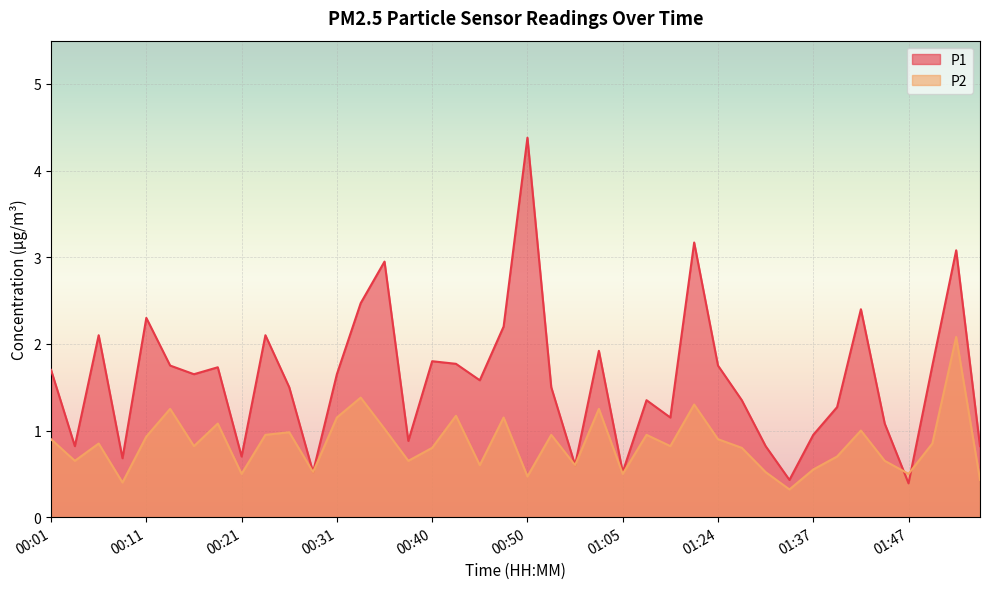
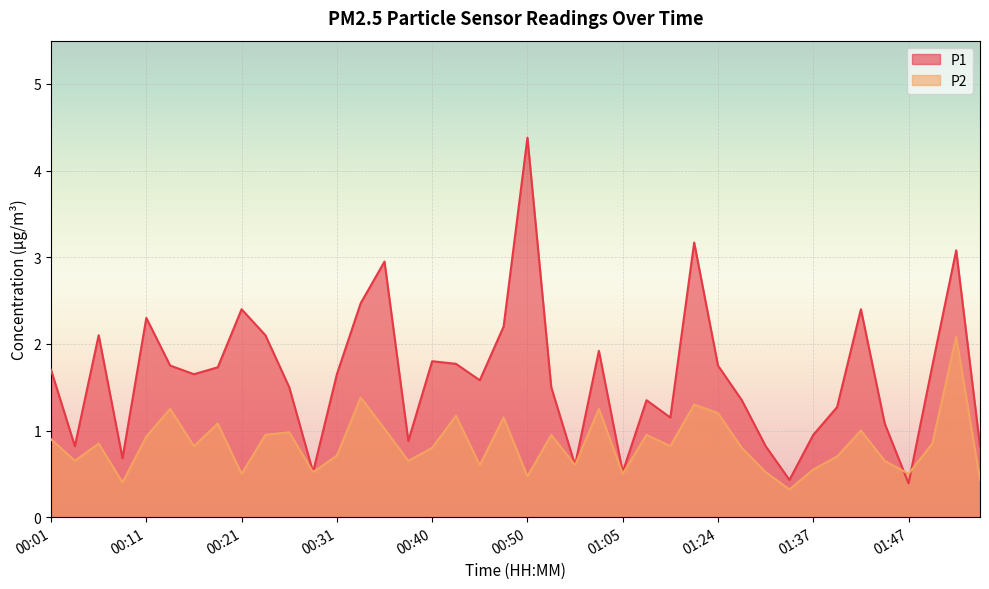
P1, 00:21: 0.7 -> 2.4
P2, 00:31: 1.2 -> 0.7
P2, 01:24: 0.9 -> 1.2
